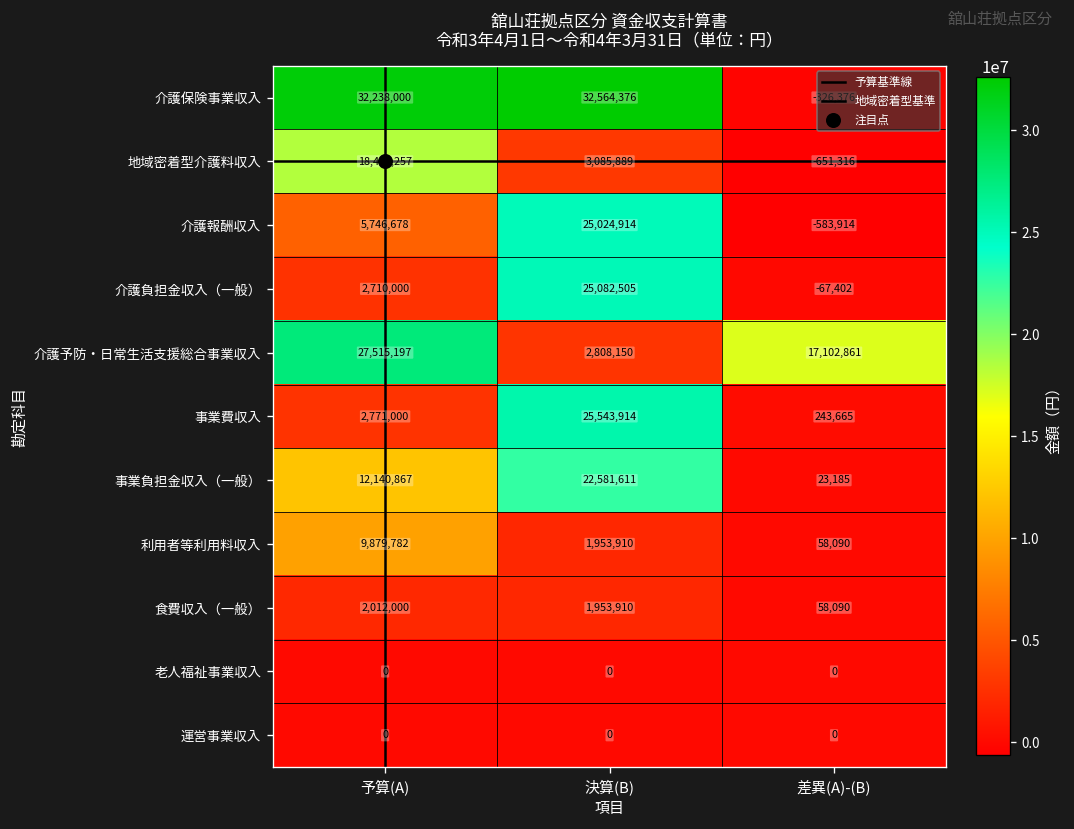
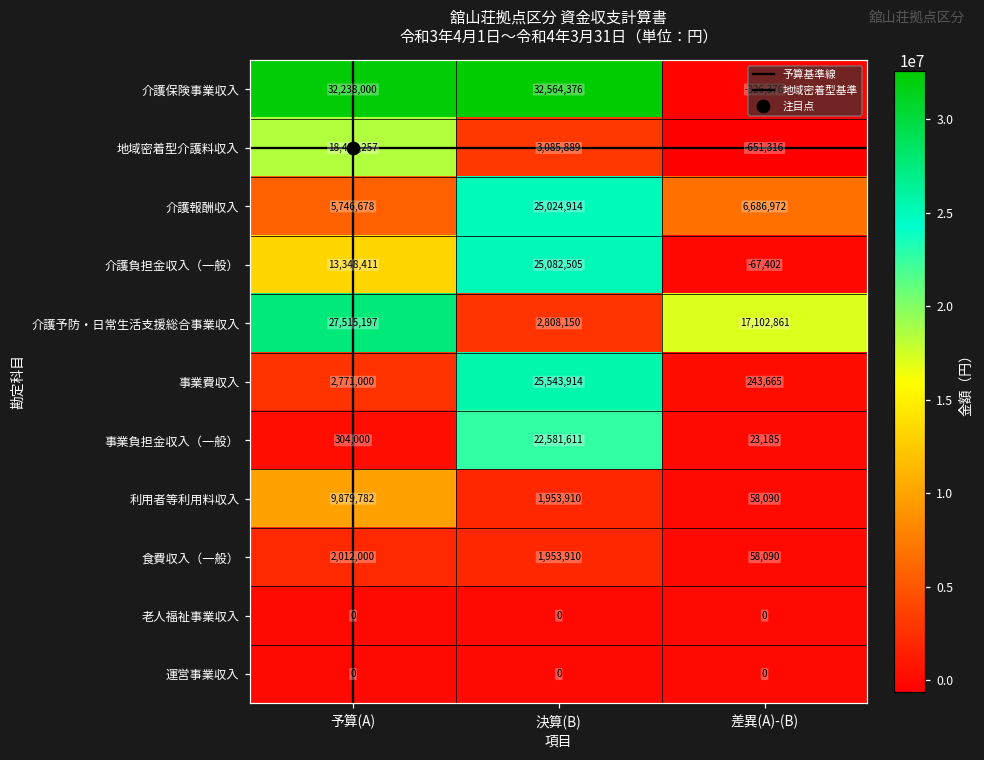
介護報酬収入, 差異(A)-(B): -583,914 -> 6,686,972
介護負担金収入（一般）, 予算(A): 2,710,000 -> 13,348,411
事業負担金収入（一般）, 予算(A): 12,140,867 -> 304,000
